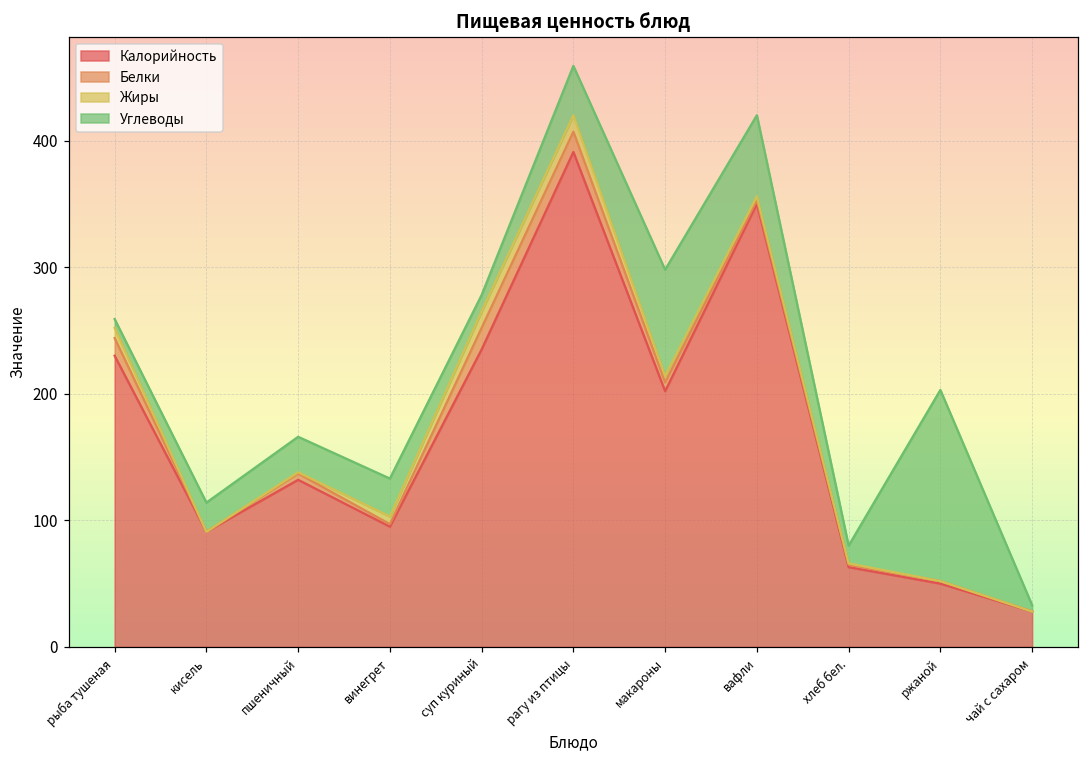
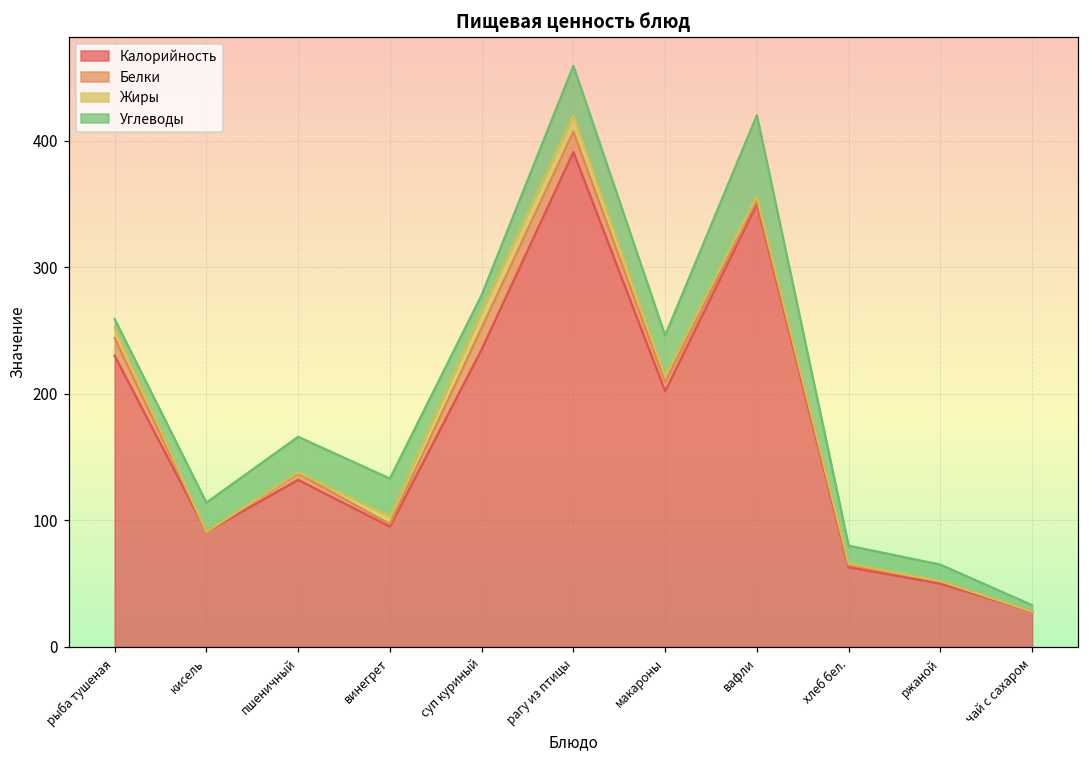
Углеводы, макароны: 84 -> 32
Углеводы, ржаной: 151 -> 13
